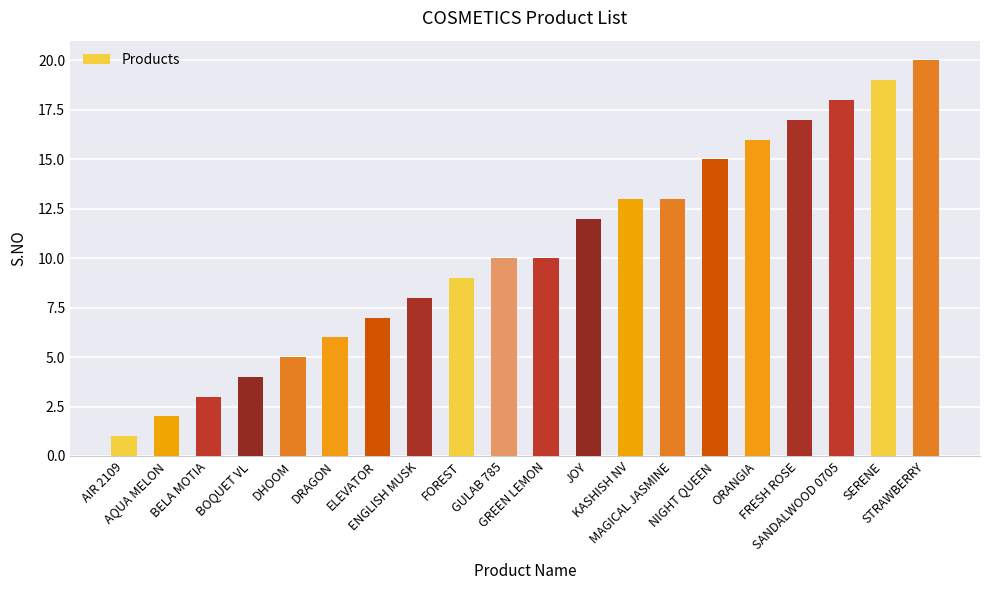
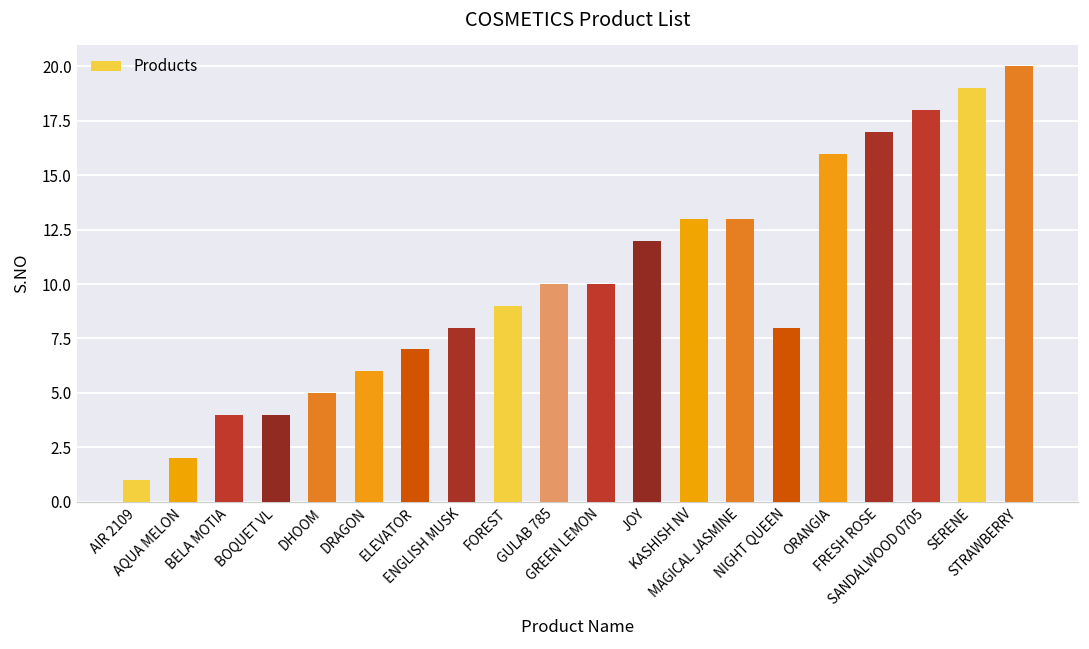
BELA MOTIA: 3 -> 4
NIGHT QUEEN: 15 -> 8
